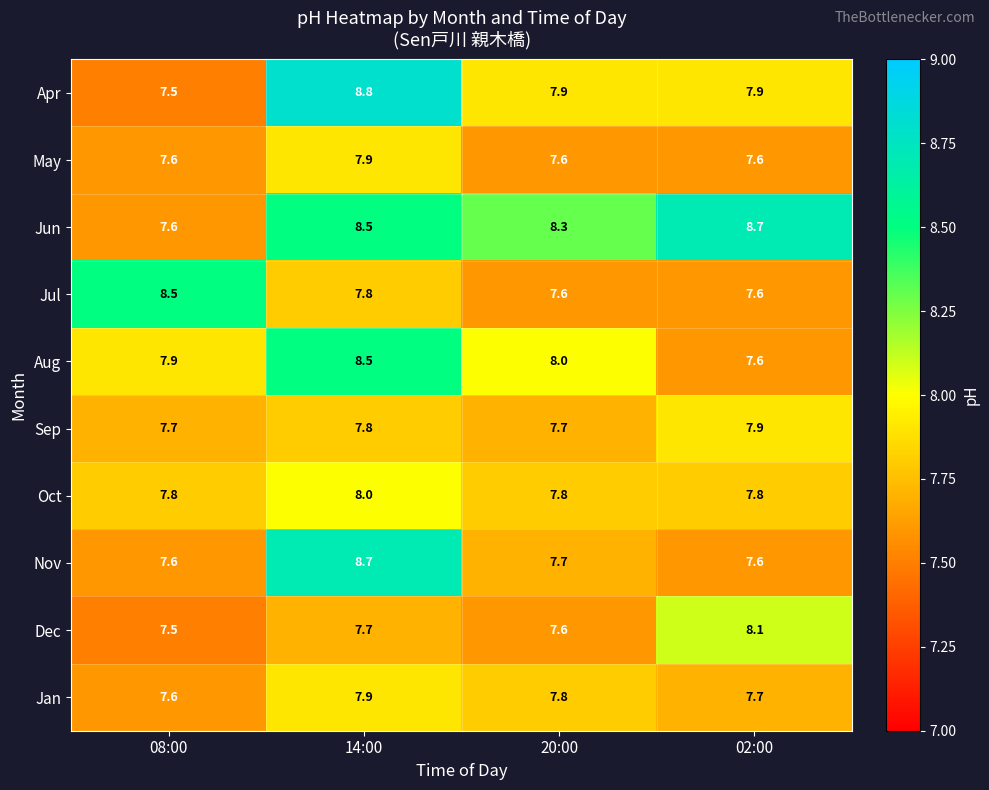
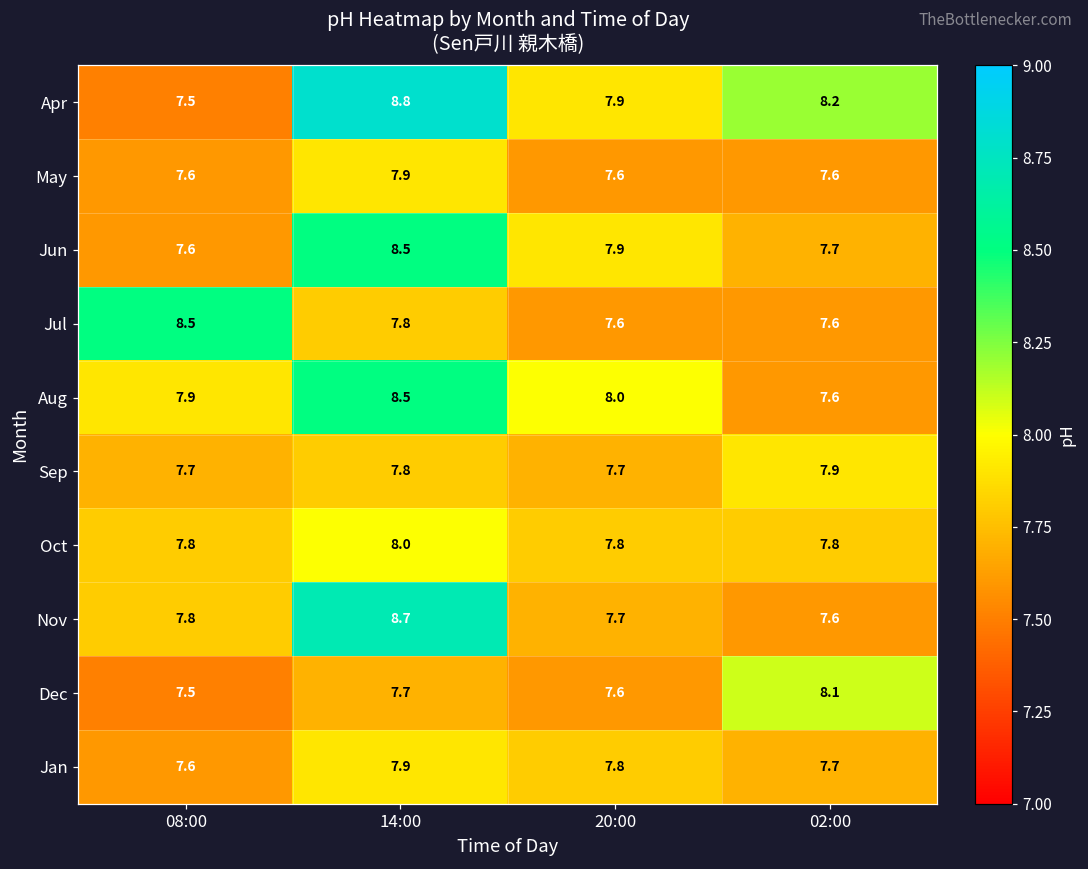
Apr, 02:00: 7.9 -> 8.2
Jun, 20:00: 8.3 -> 7.9
Jun, 02:00: 8.7 -> 7.7
Nov, 08:00: 7.6 -> 7.8
